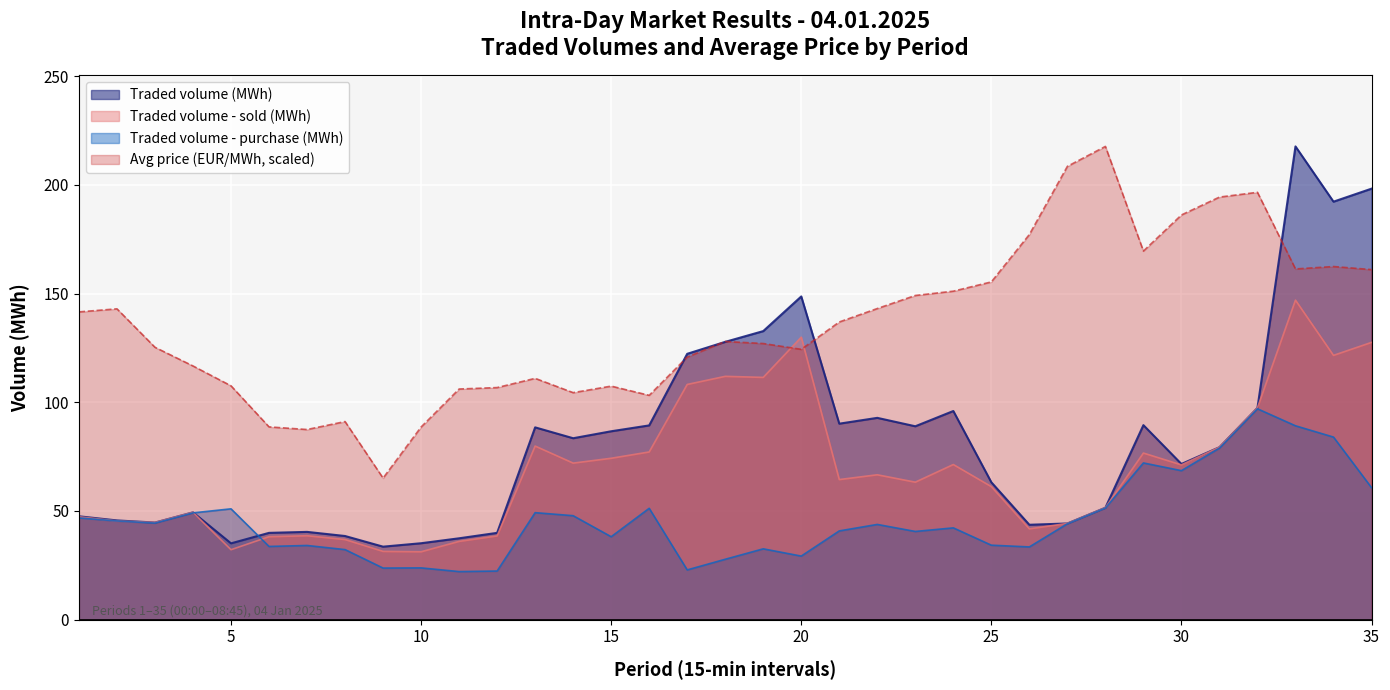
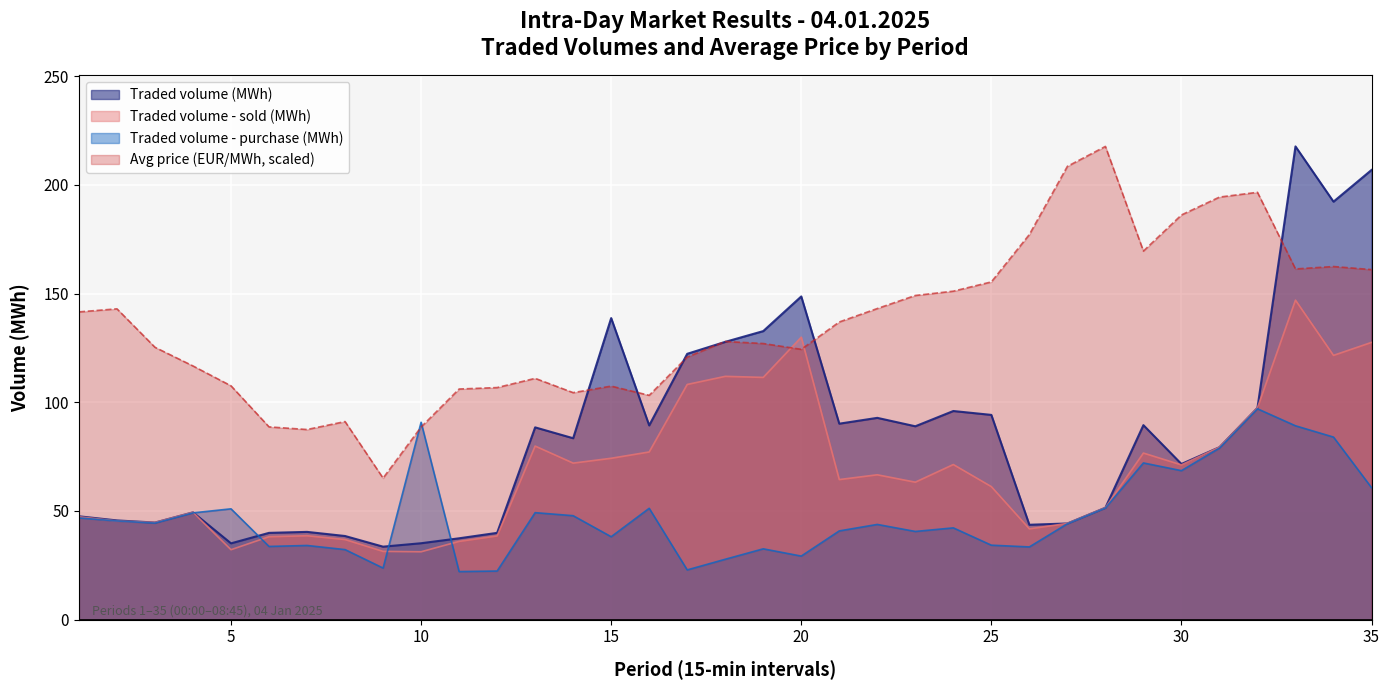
Traded volume - purchase (MWh), 10: 24 -> 91
Traded volume (MWh), 15: 87 -> 139
Traded volume (MWh), 25: 63 -> 94
Traded volume (MWh), 35: 198 -> 207
